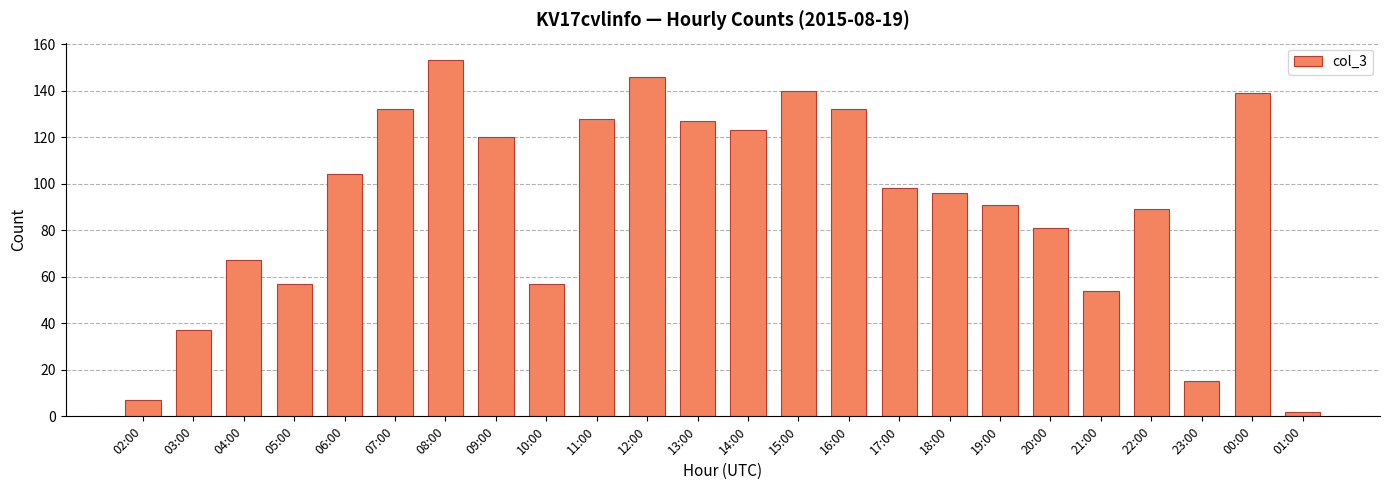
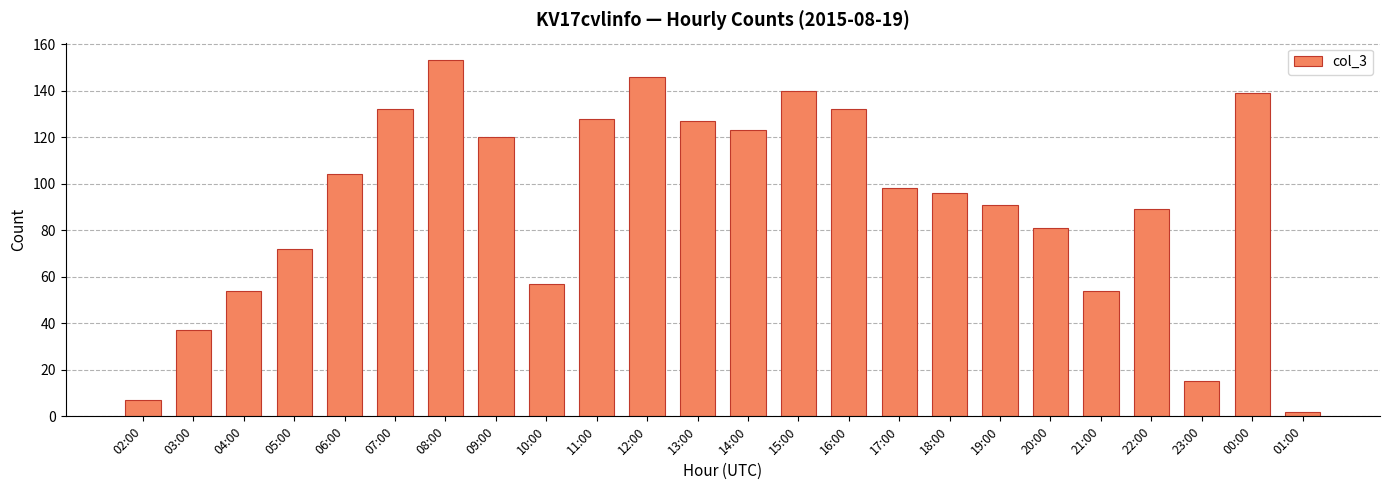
04:00: 67 -> 54
05:00: 57 -> 72
